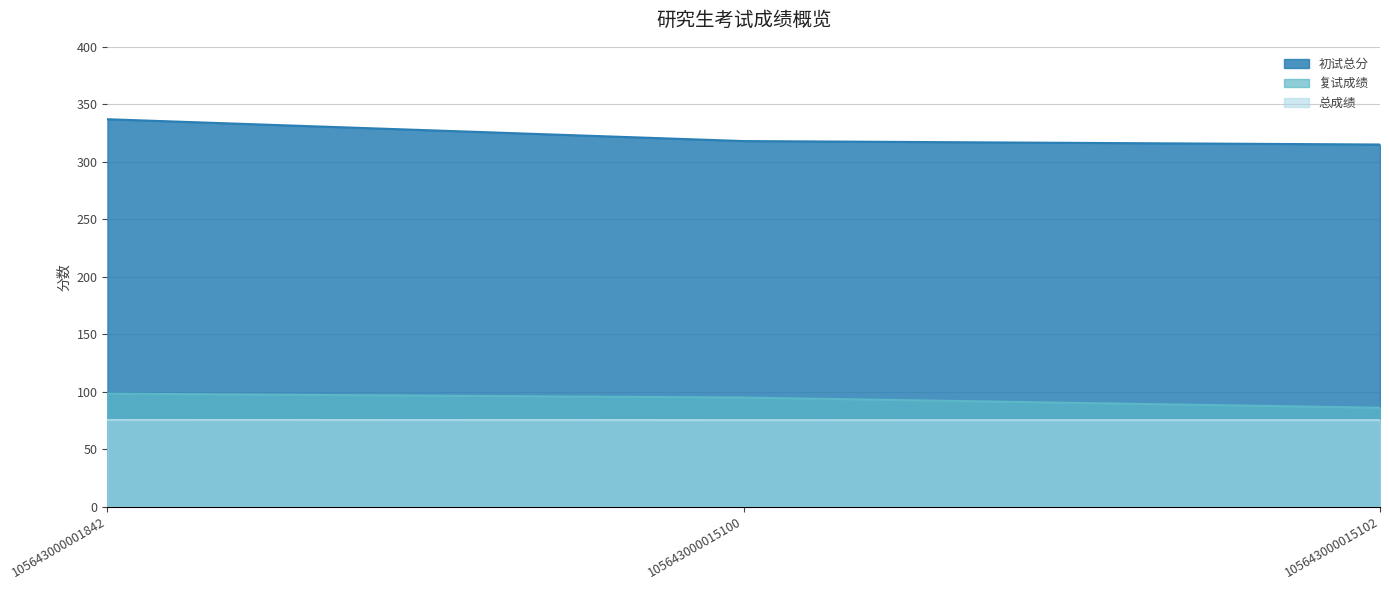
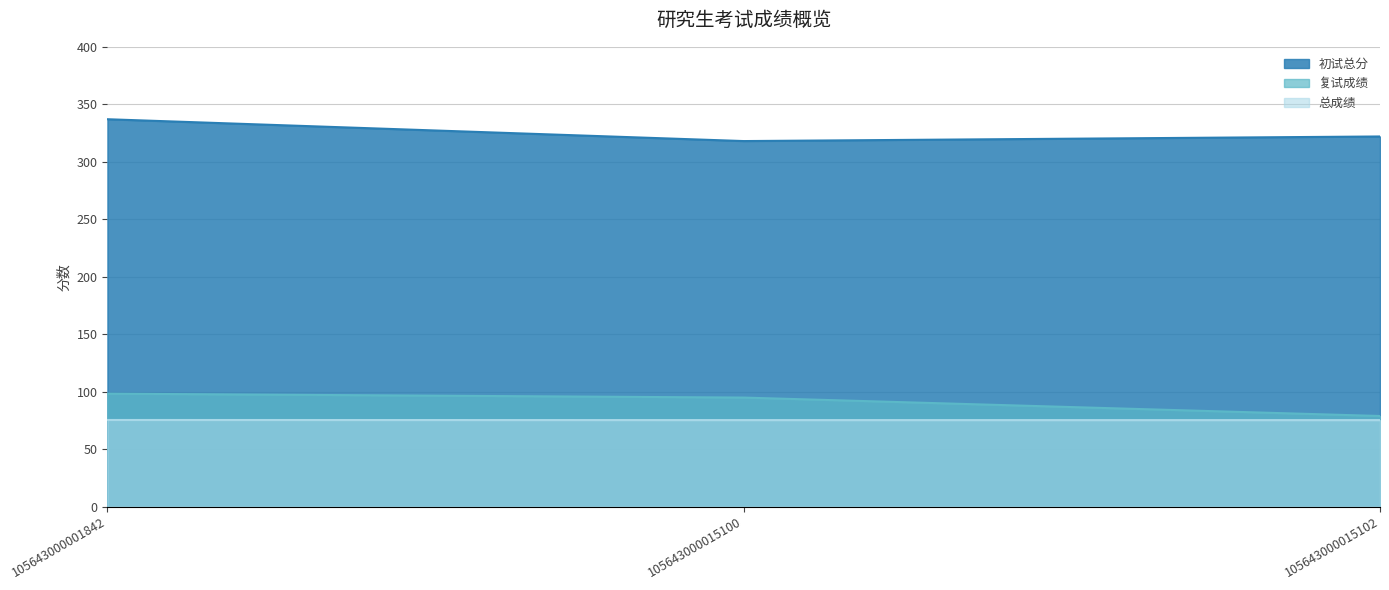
初试总分, 105643000015102: 315 -> 322
复试成绩, 105643000015102: 86 -> 79
